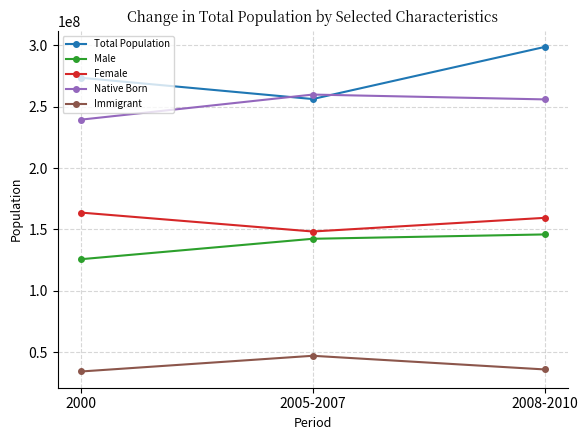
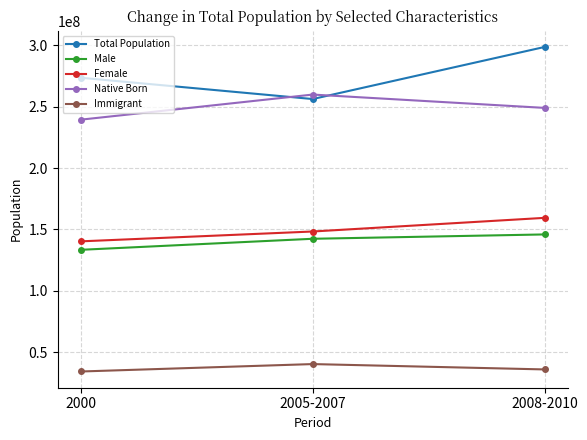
Male, 2000: 126000000 -> 133000000
Female, 2000: 164000000 -> 140000000
Immigrant, 2005-2007: 47000000 -> 40000000
Native Born, 2008-2010: 256000000 -> 249000000
